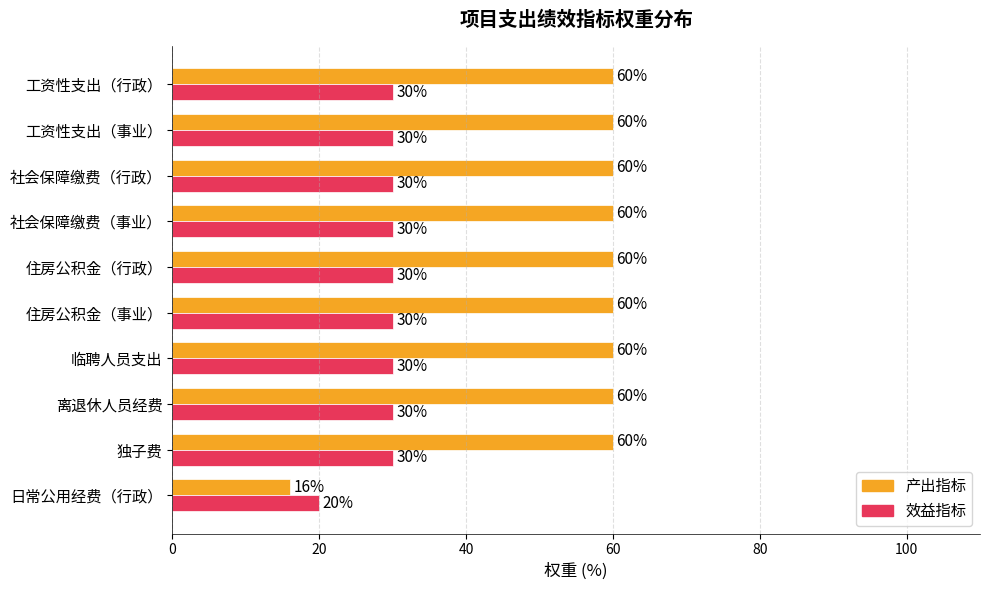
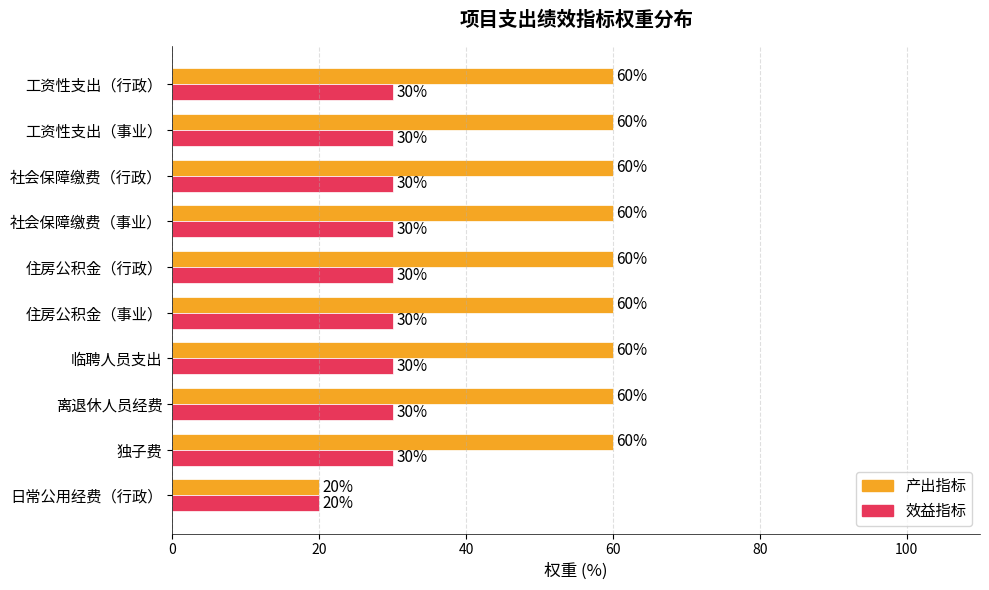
产出指标, 日常公用经费（行政）: 16% -> 20%
